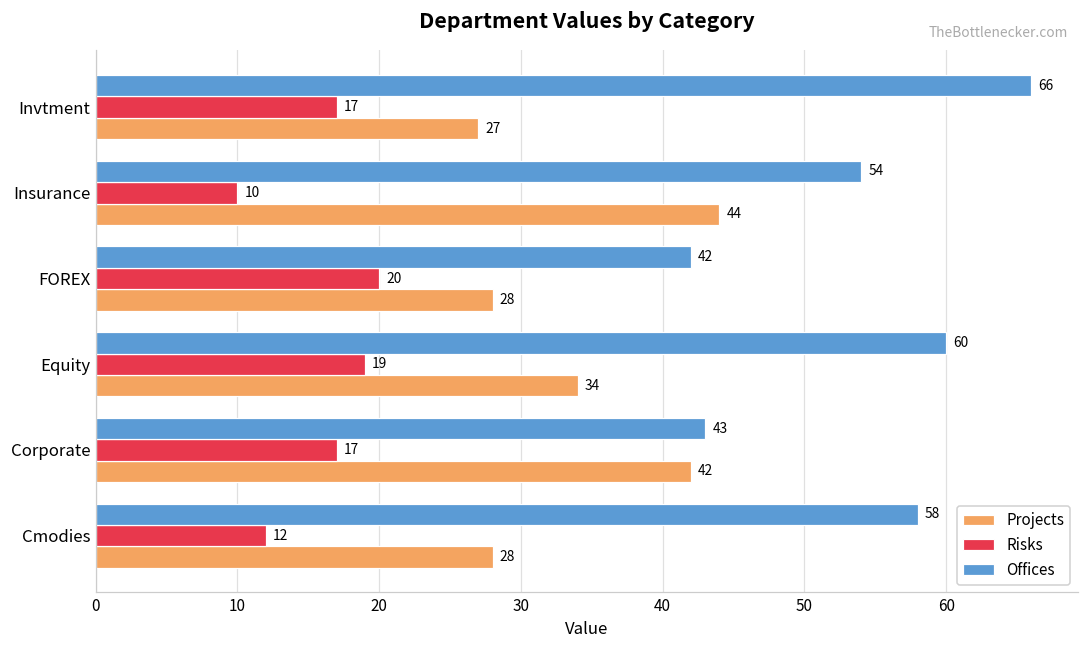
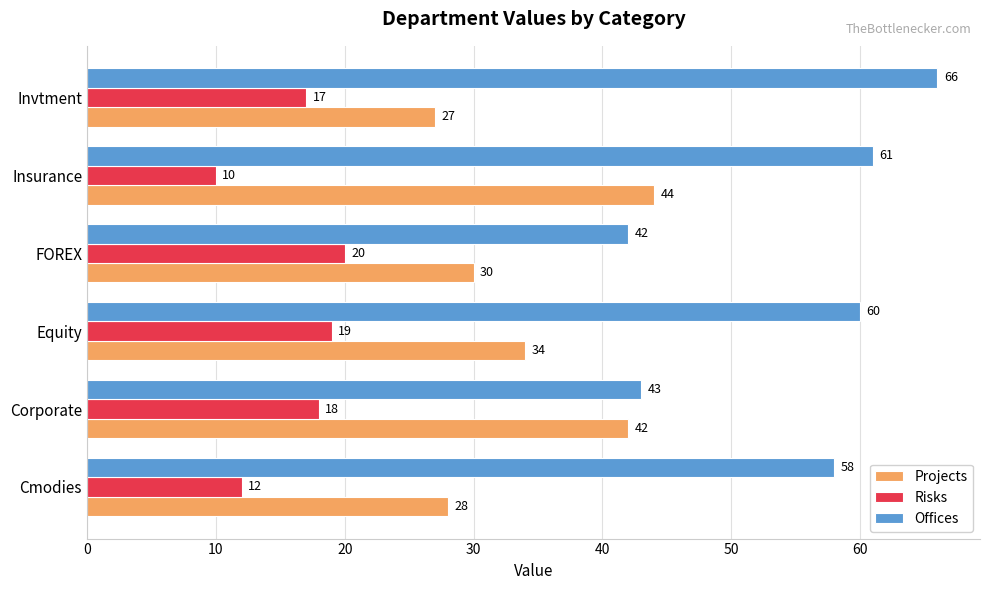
Offices, Insurance: 54 -> 61
Projects, FOREX: 28 -> 30
Risks, Corporate: 17 -> 18
